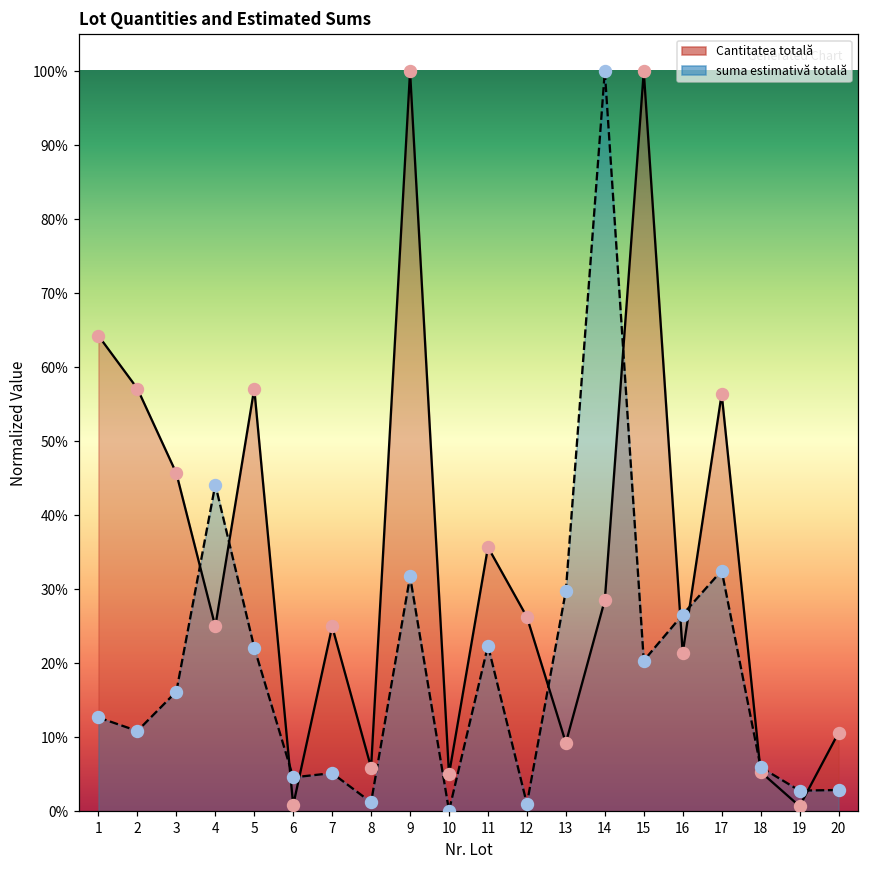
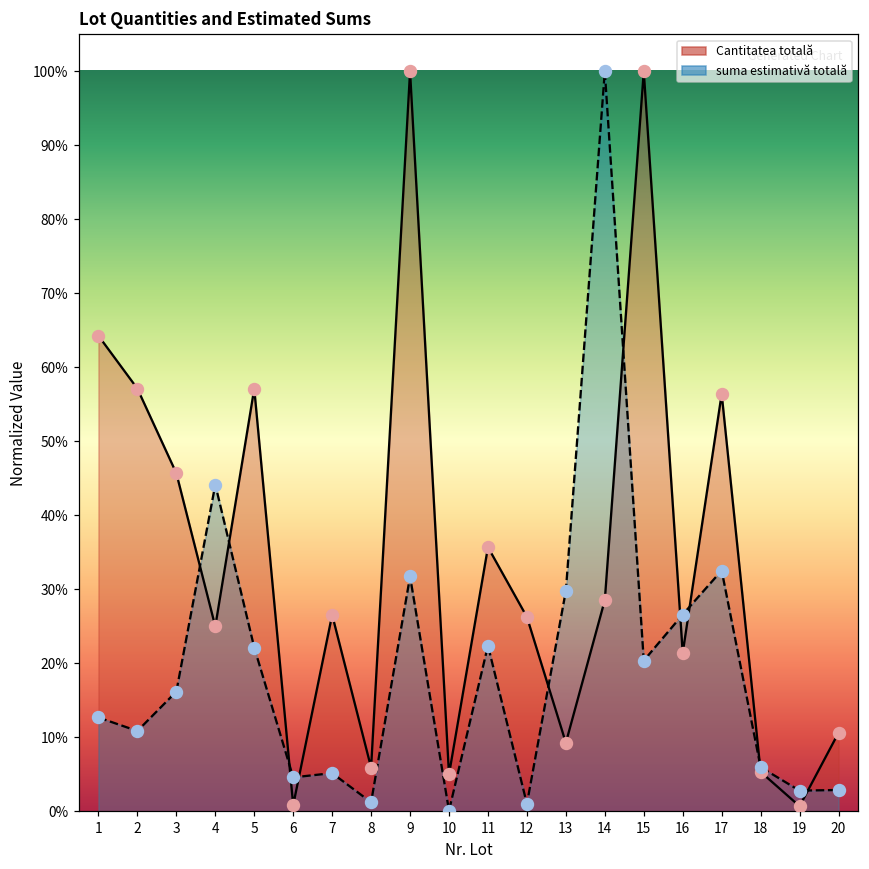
Cantitatea totală, 7: 25% -> 27%
